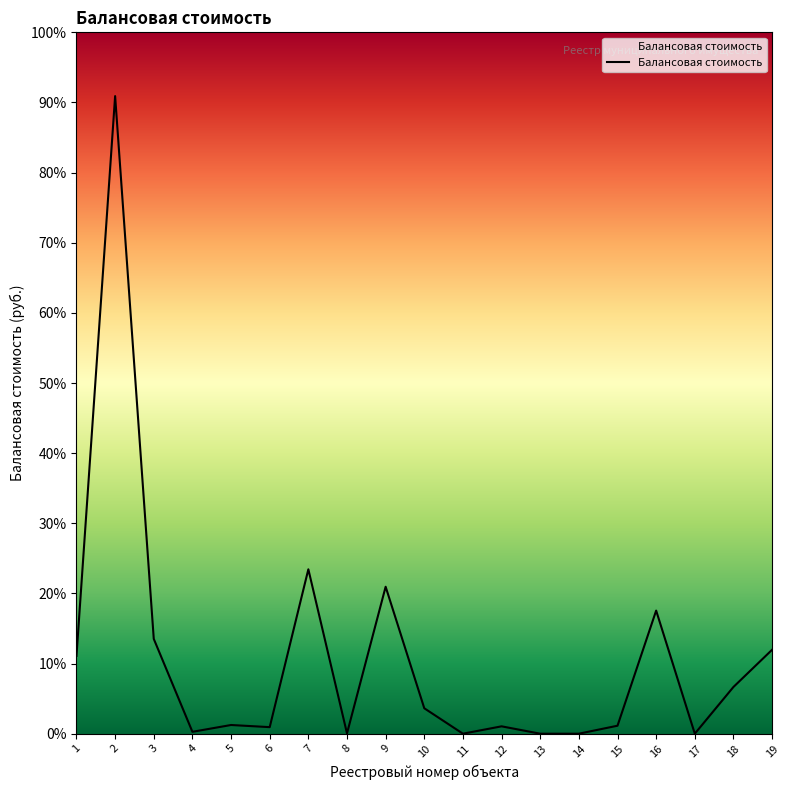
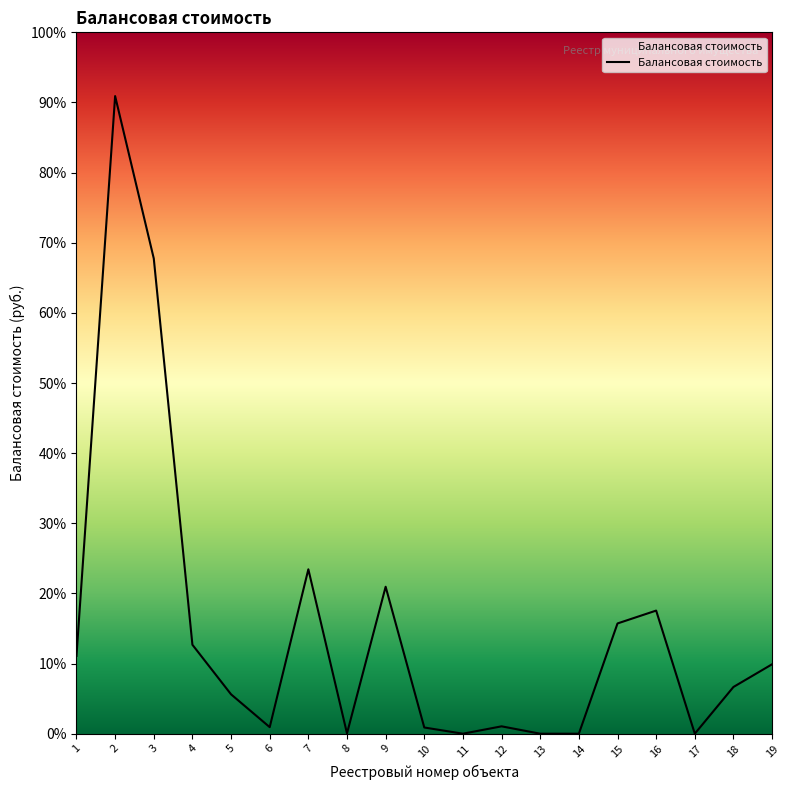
3: 14% -> 68%
4: 0% -> 13%
5: 1% -> 6%
10: 4% -> 1%
15: 1% -> 16%
19: 12% -> 10%
